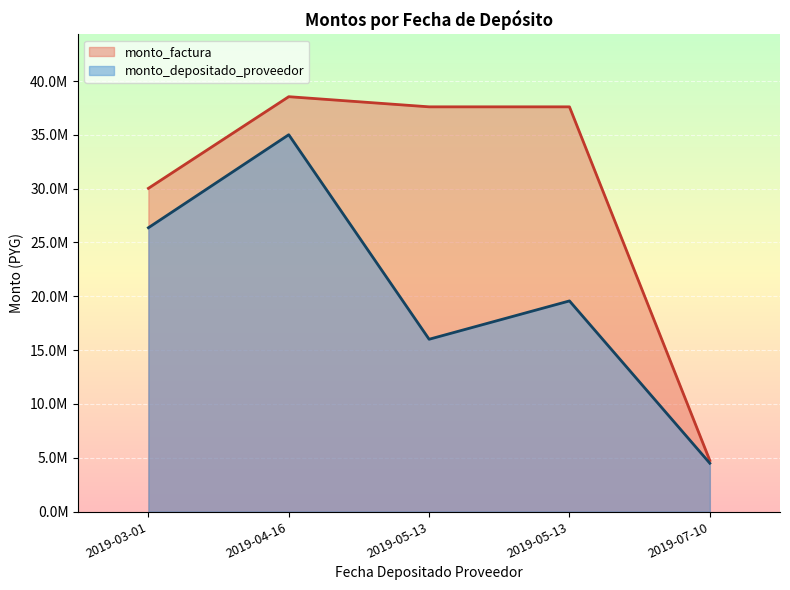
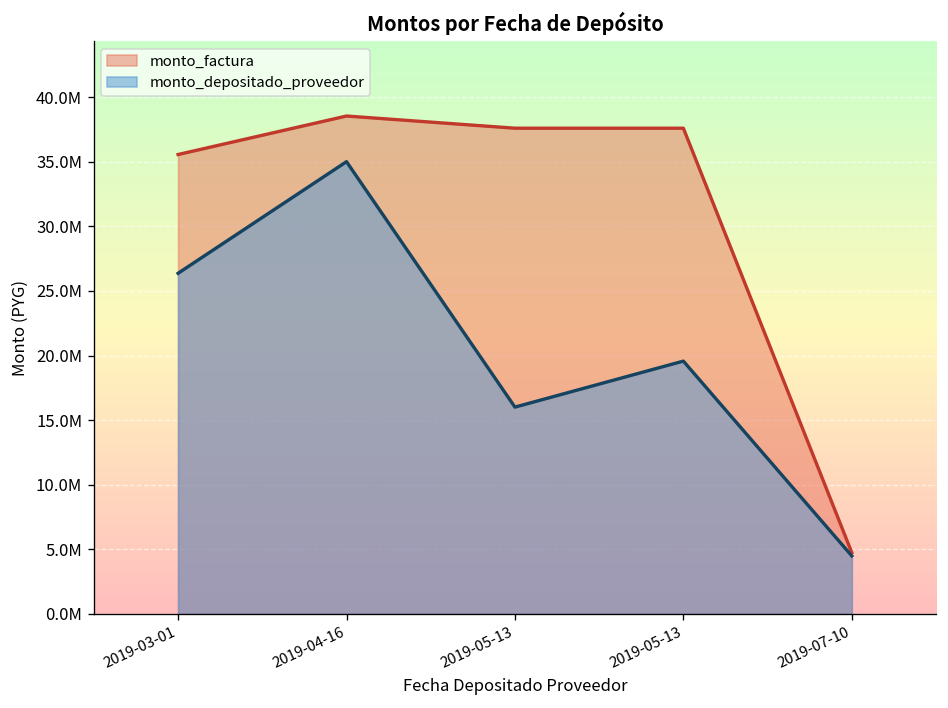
monto_factura, 2019-03-01: 30000000 -> 35600000
